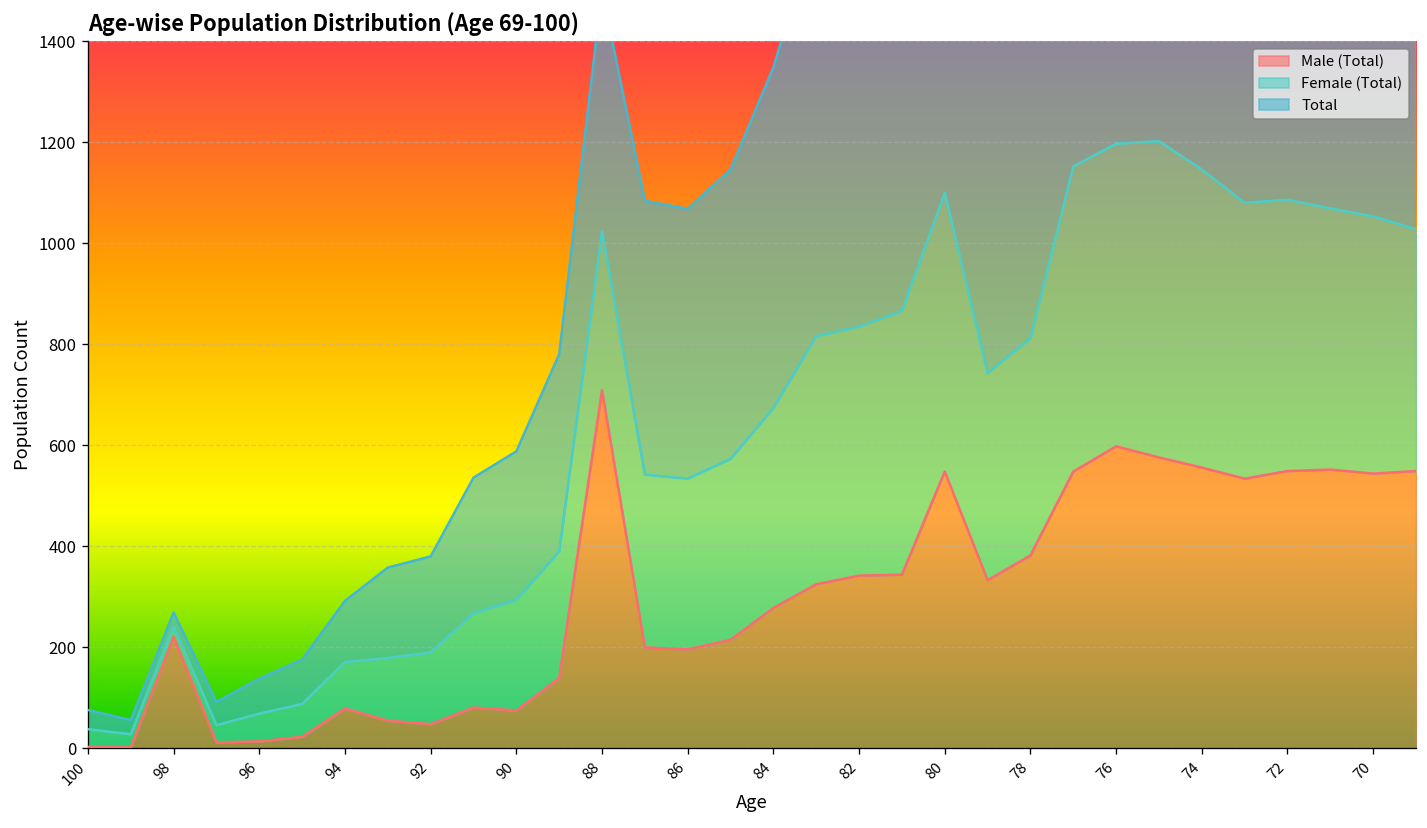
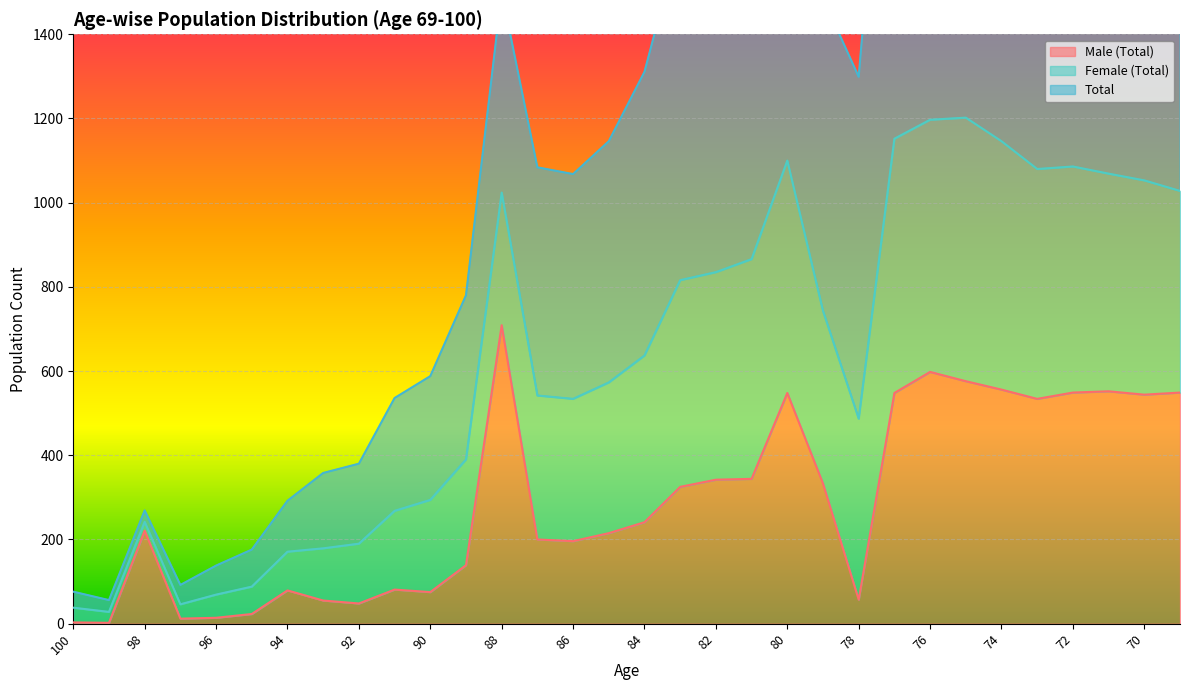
Male (Total), 84: 280 -> 240
Male (Total), 78: 380 -> 60
